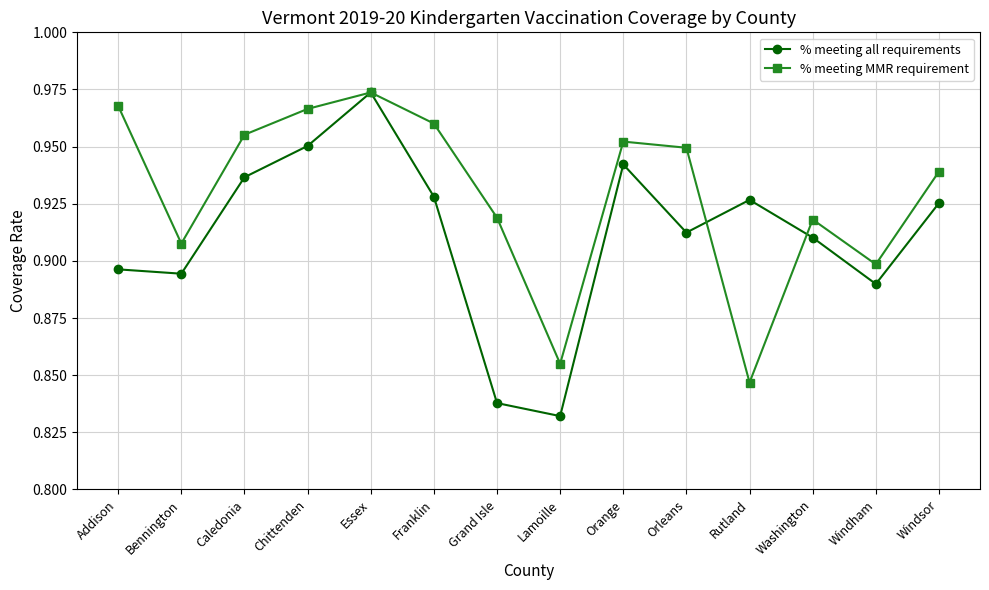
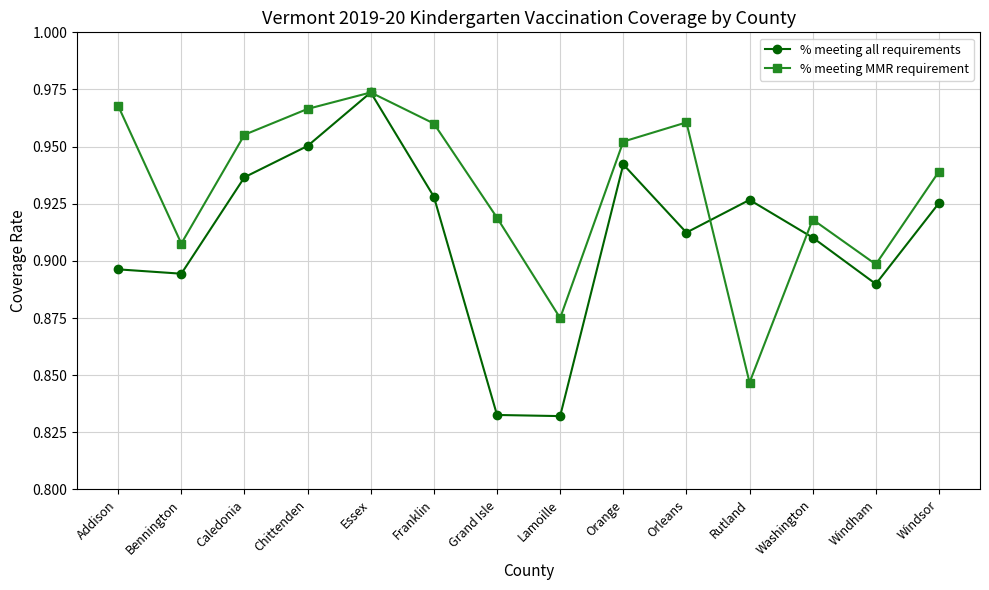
% meeting all requirements, Grand Isle: 0.838 -> 0.833
% meeting MMR requirement, Lamoille: 0.855 -> 0.875
% meeting MMR requirement, Orleans: 0.950 -> 0.961
